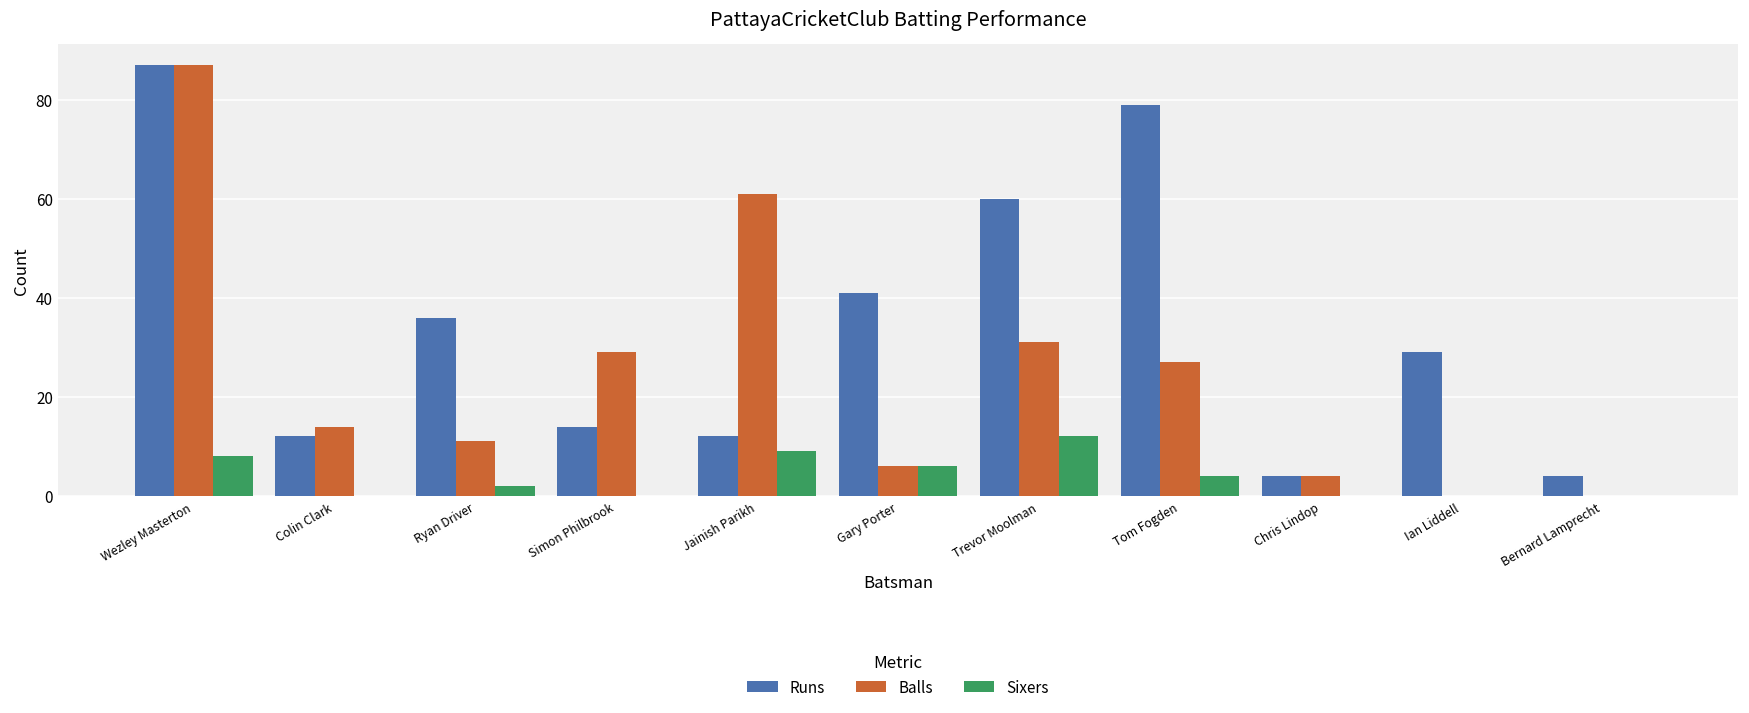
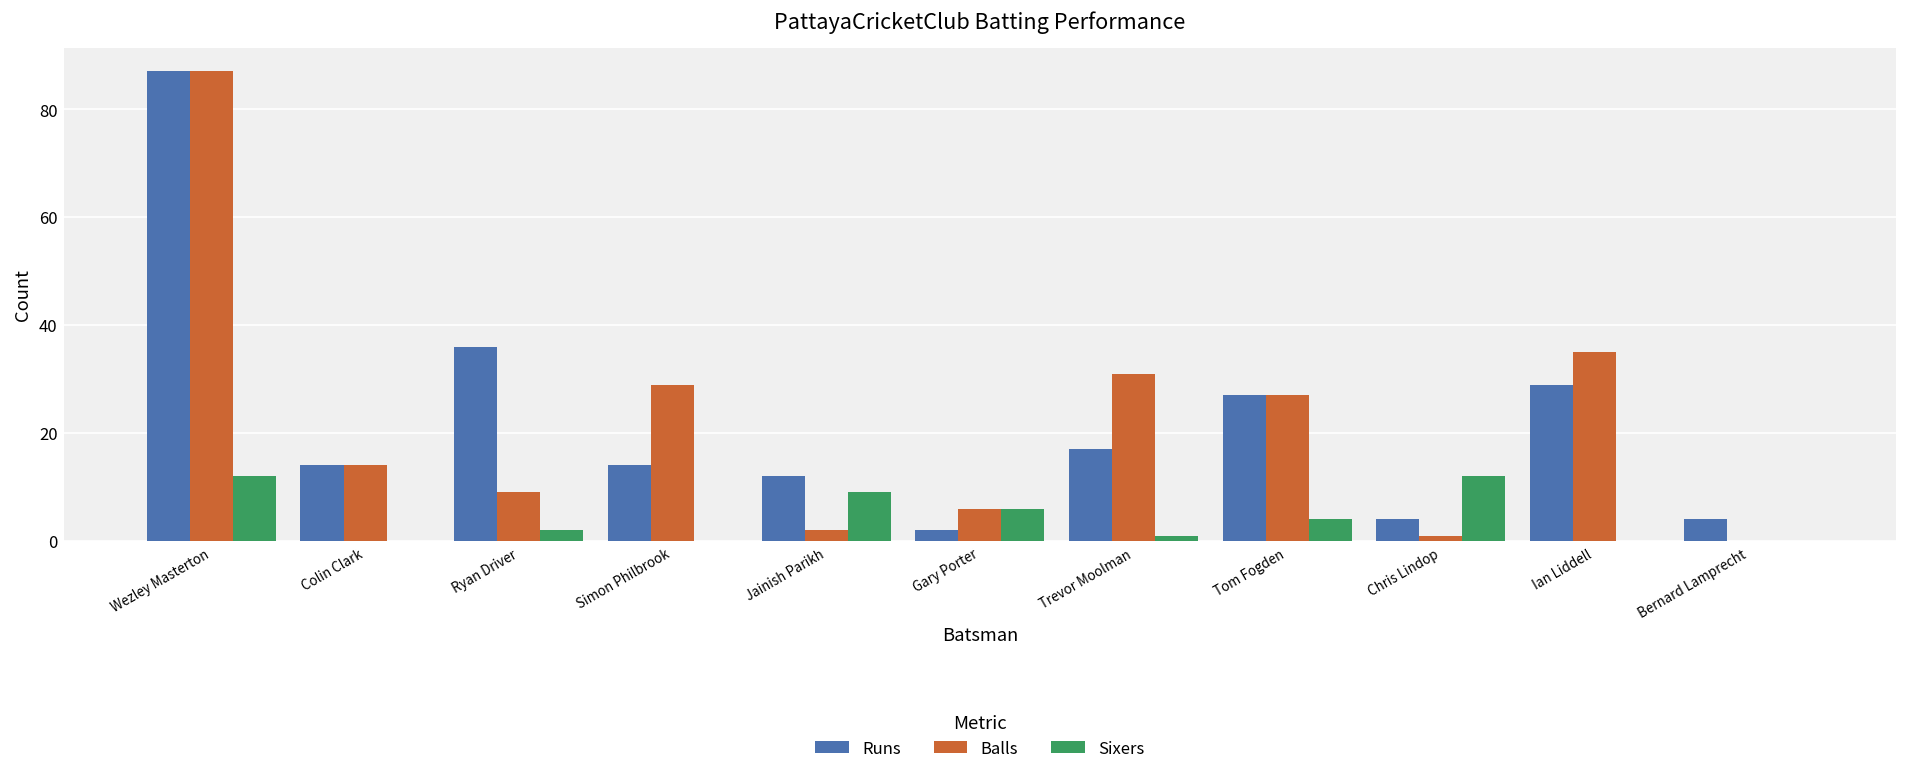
Sixers, Wezley Masterton: 8 -> 12
Runs, Colin Clark: 12 -> 14
Balls, Ryan Driver: 11 -> 9
Balls, Jainish Parikh: 61 -> 2
Runs, Gary Porter: 41 -> 2
Runs, Trevor Moolman: 60 -> 17
Sixers, Trevor Moolman: 12 -> 1
Runs, Tom Fogden: 79 -> 27
Balls, Chris Lindop: 4 -> 1
Sixers, Chris Lindop: 0 -> 12
Balls, Ian Liddell: 0 -> 35
